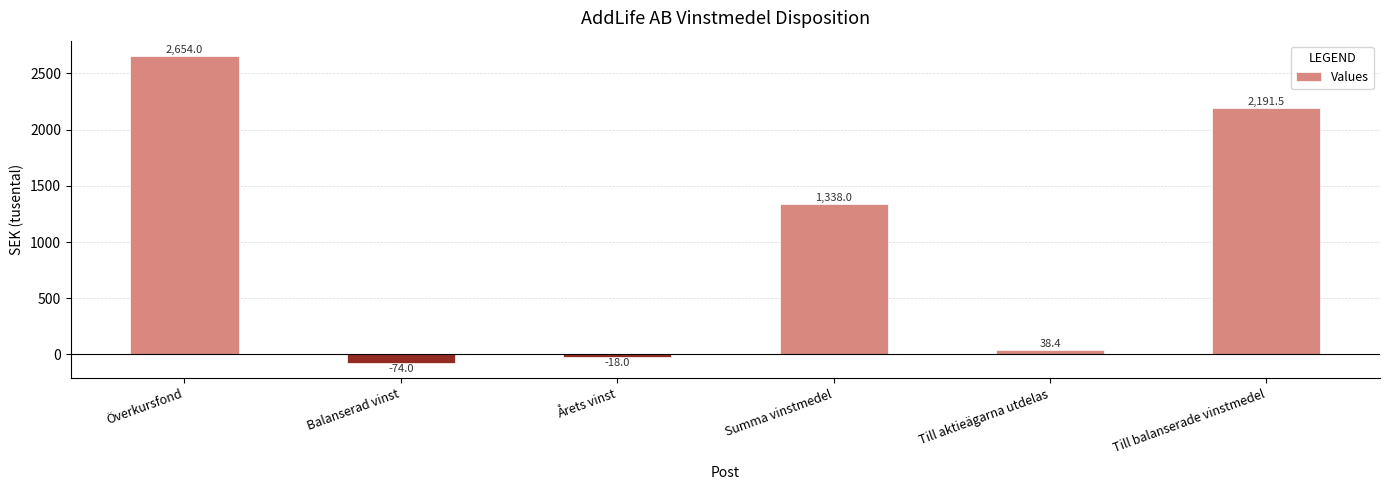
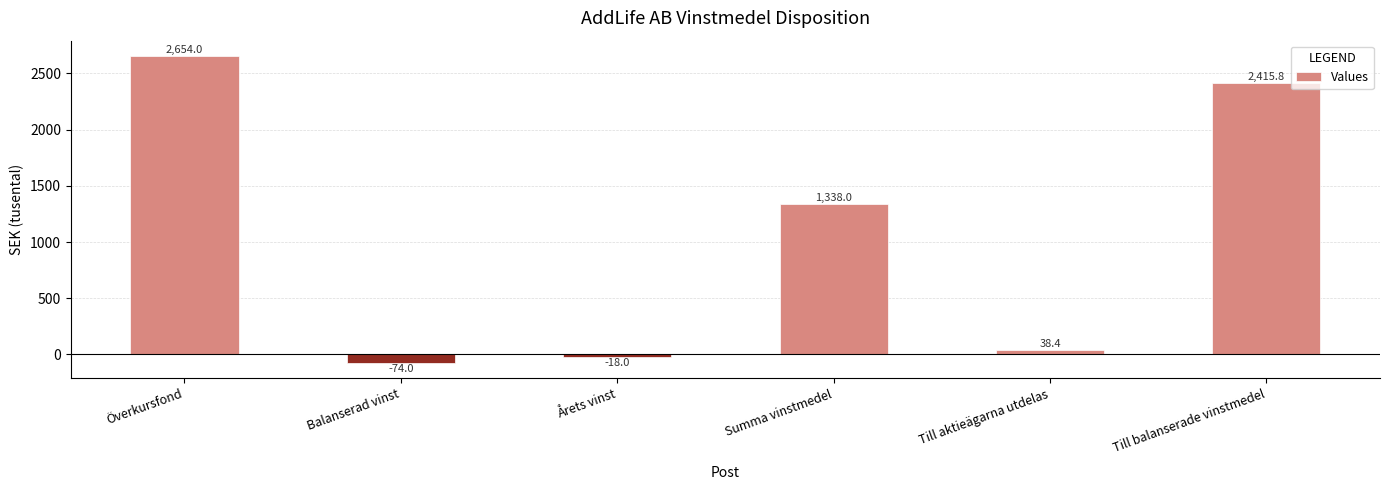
Till balanserade vinstmedel: 2,191.5 -> 2,415.8
